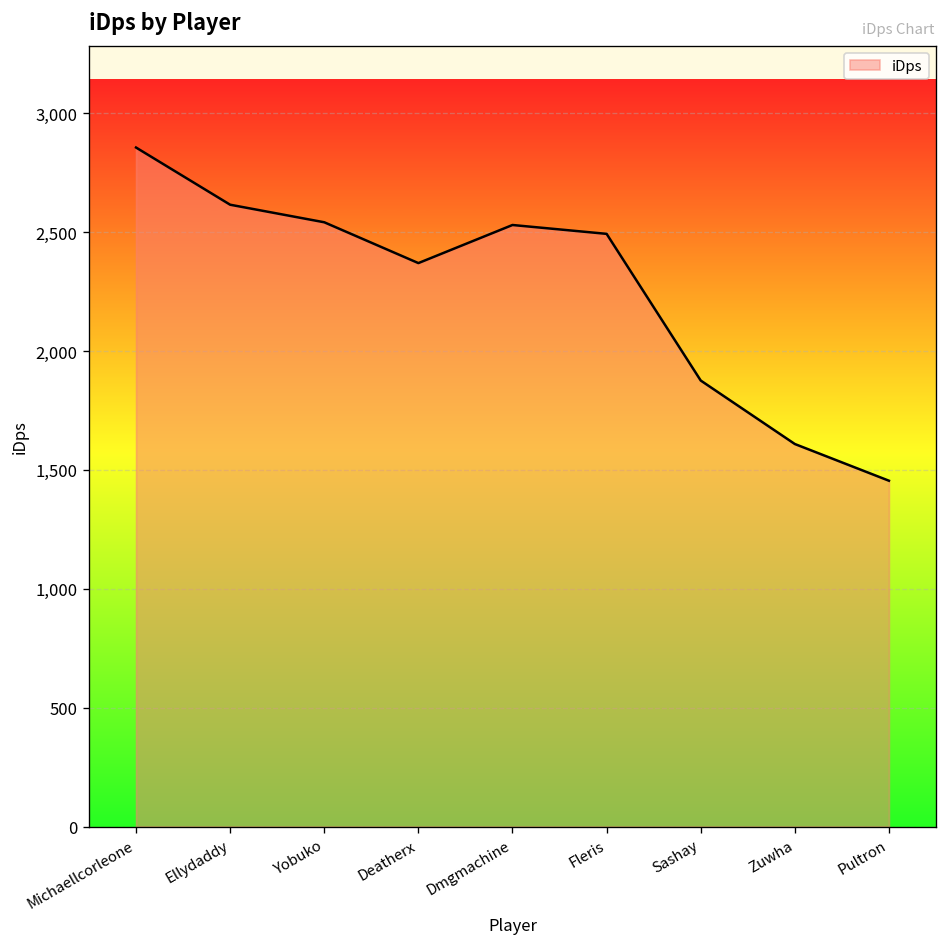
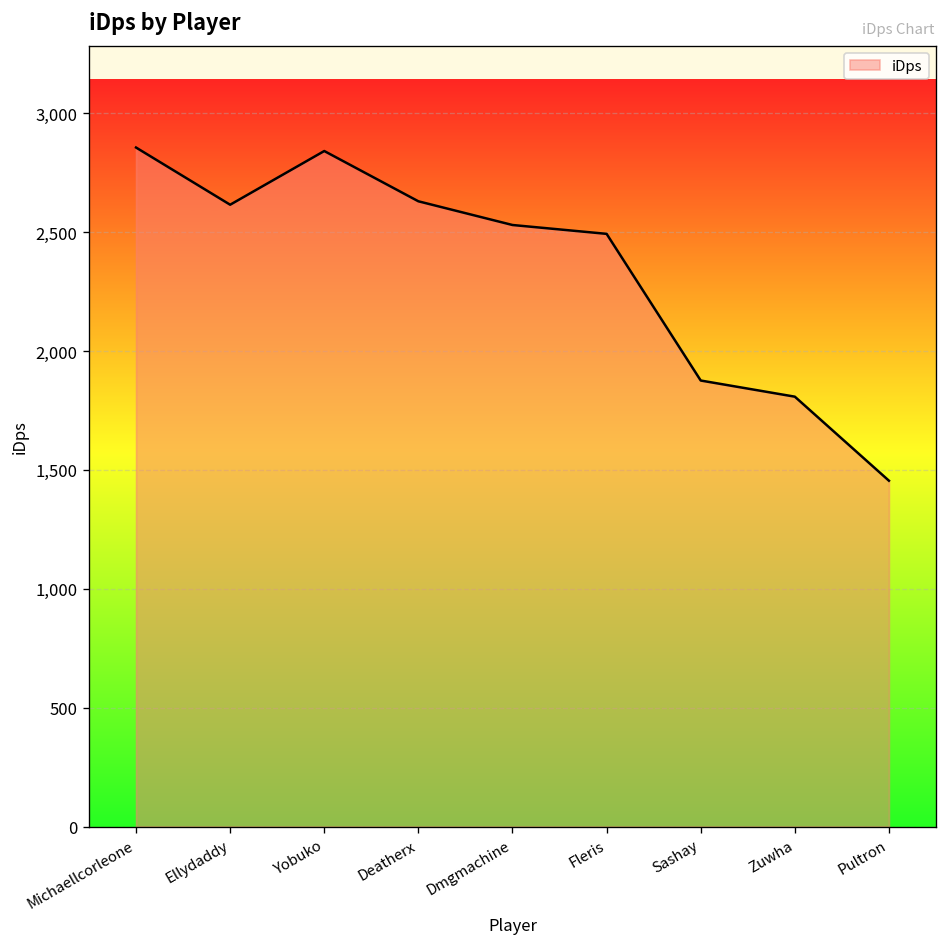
Yobuko: 2,540 -> 2,840
Deatherx: 2,370 -> 2,630
Zuwha: 1,610 -> 1,810
